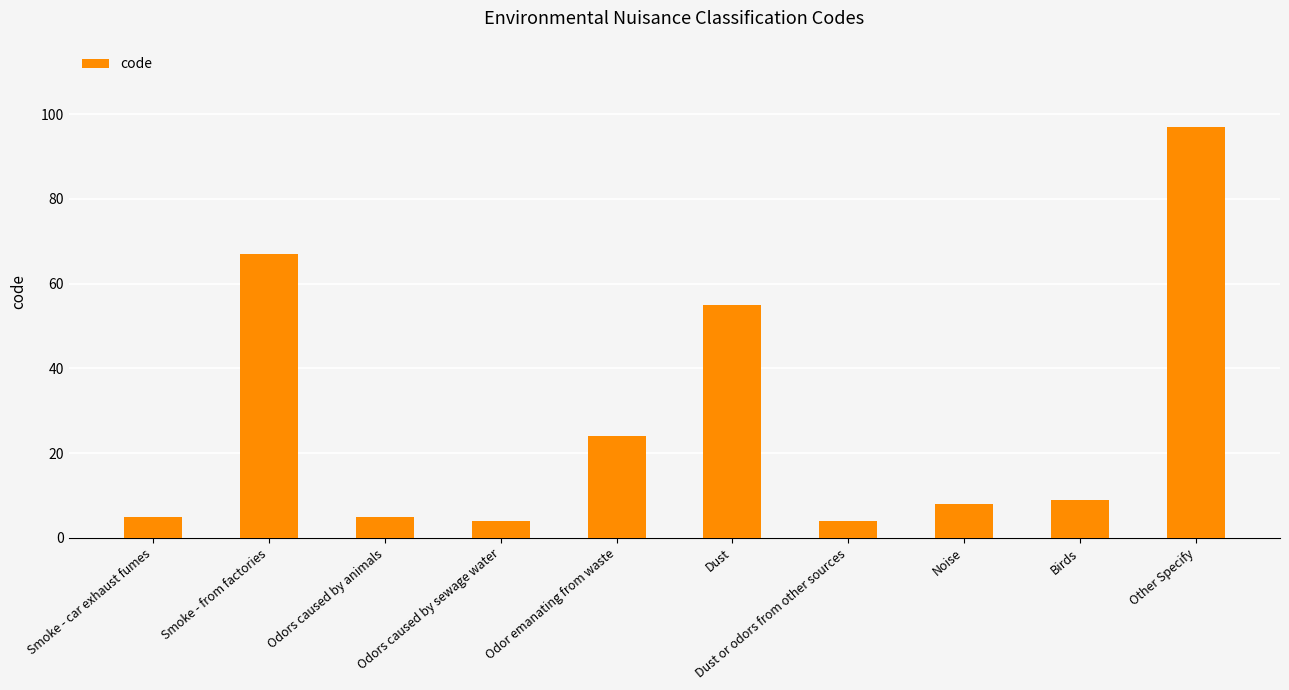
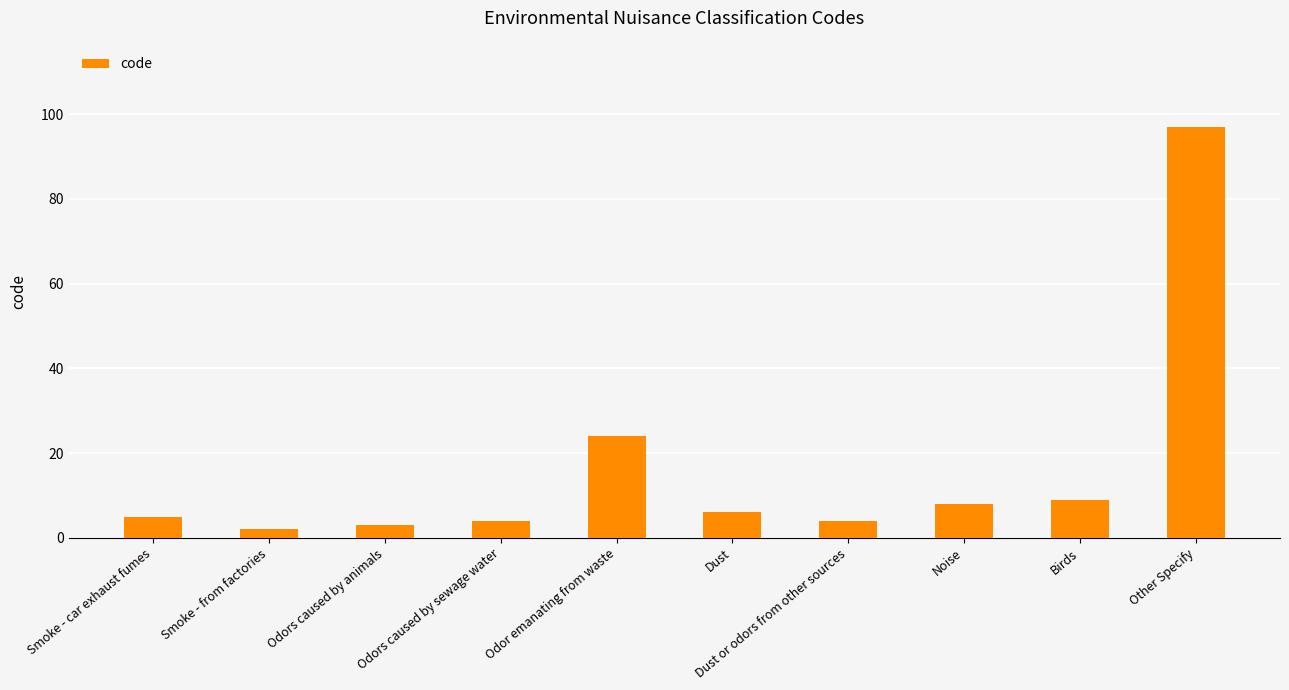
Smoke - from factories: 67 -> 2
Odors caused by animals: 5 -> 3
Dust: 55 -> 6
